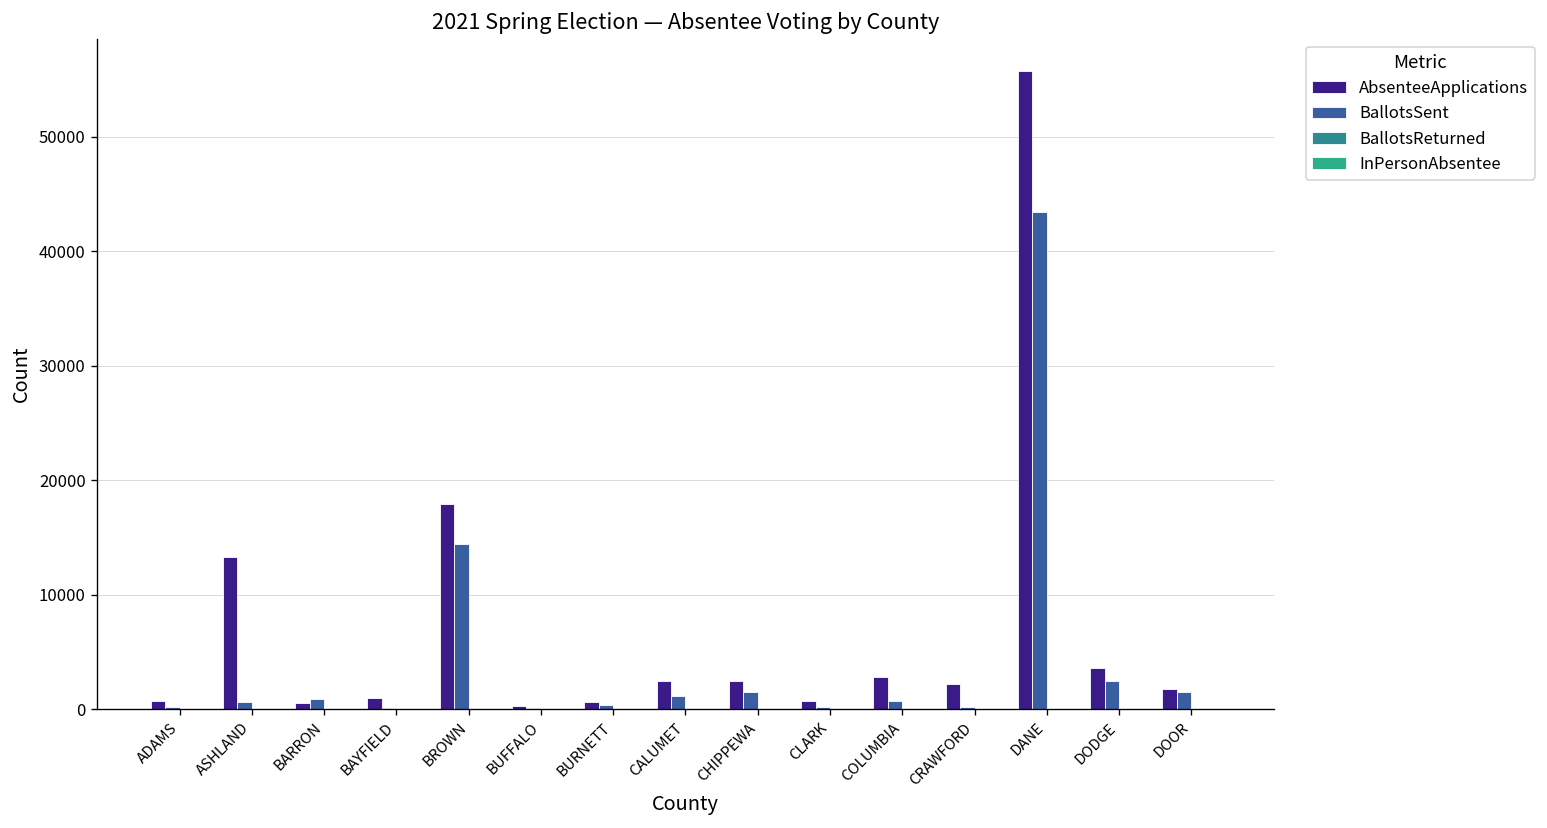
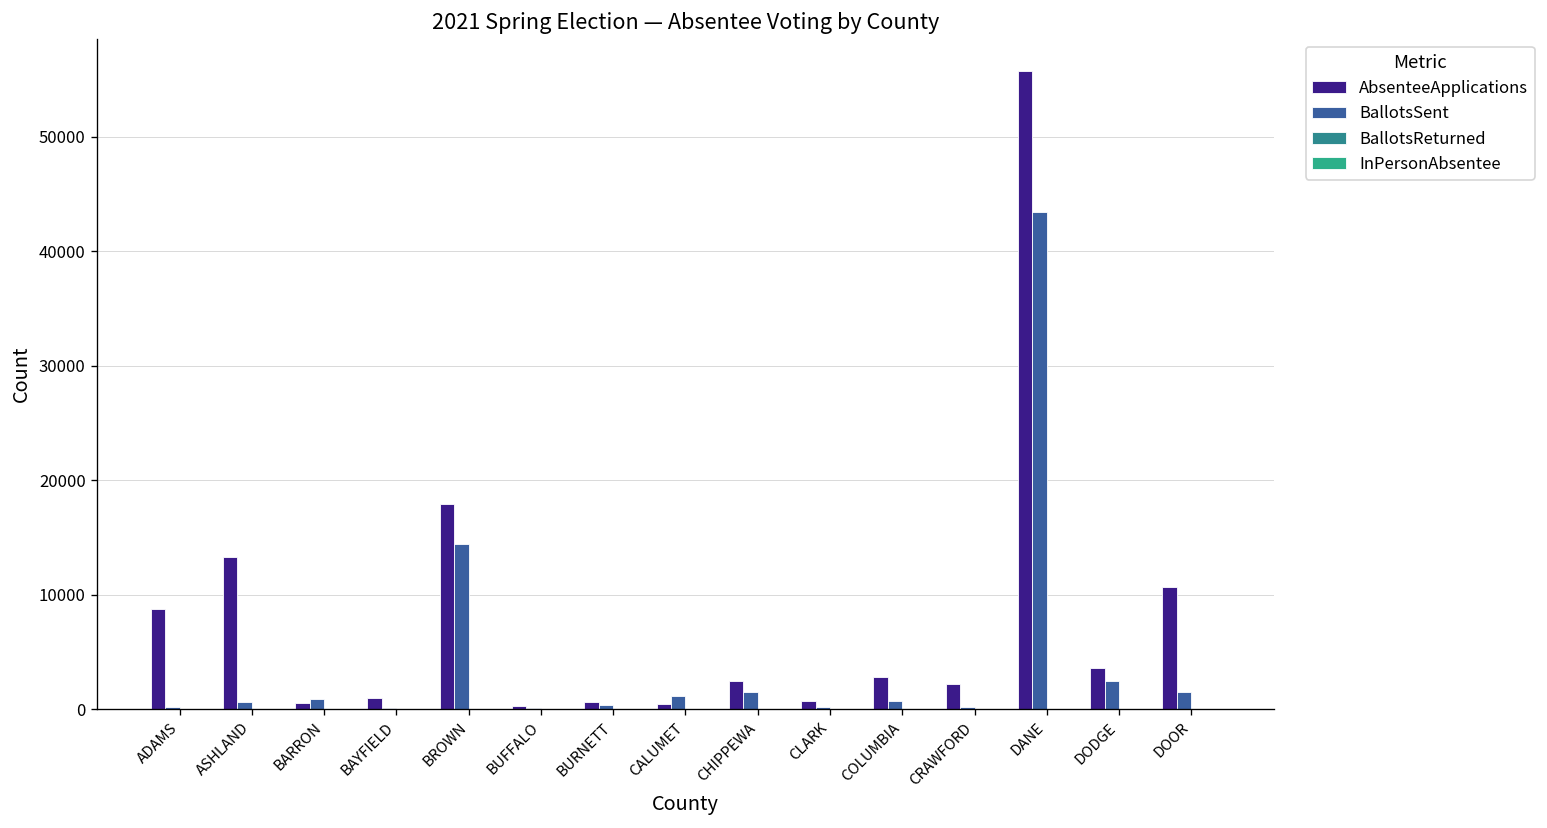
AbsenteeApplications, ADAMS: 1000 -> 9000
AbsenteeApplications, CALUMET: 2000 -> 0
AbsenteeApplications, DOOR: 2000 -> 11000
